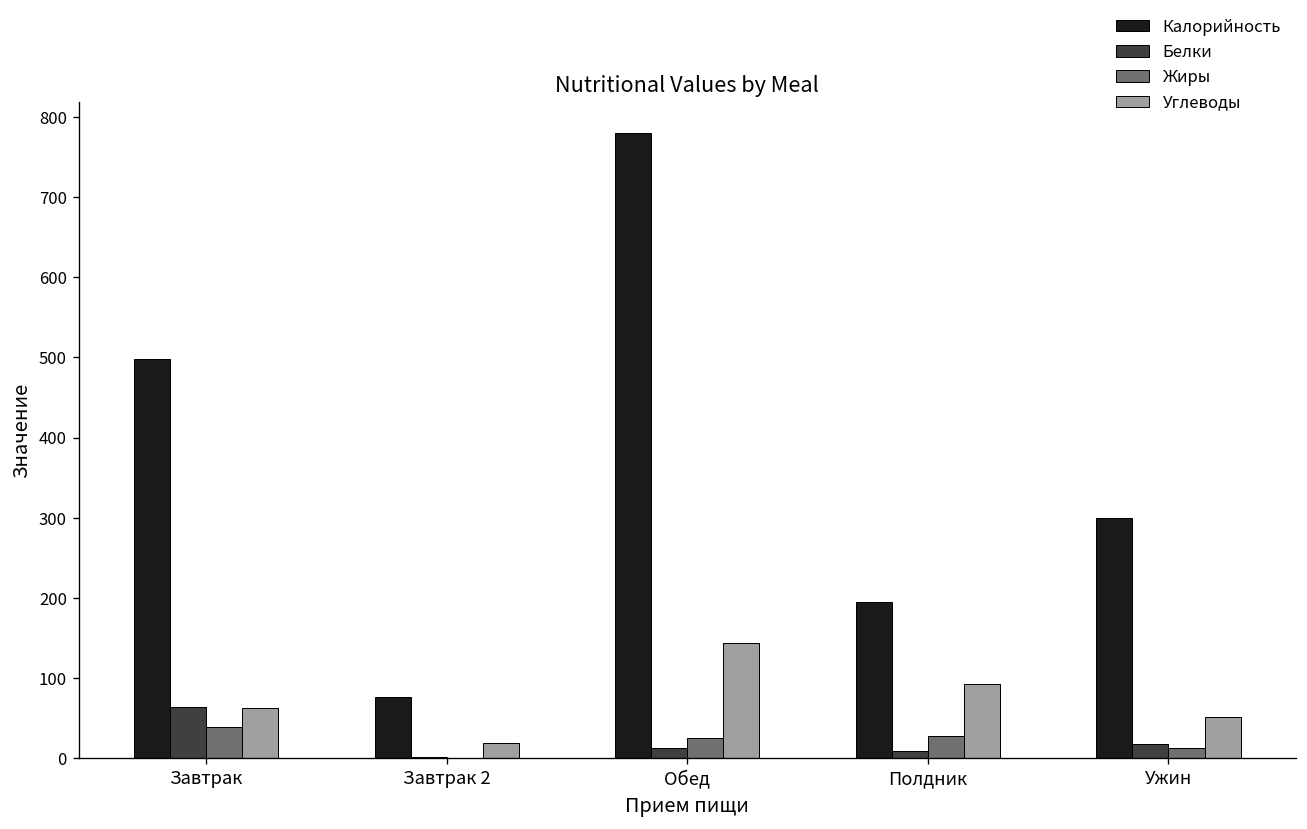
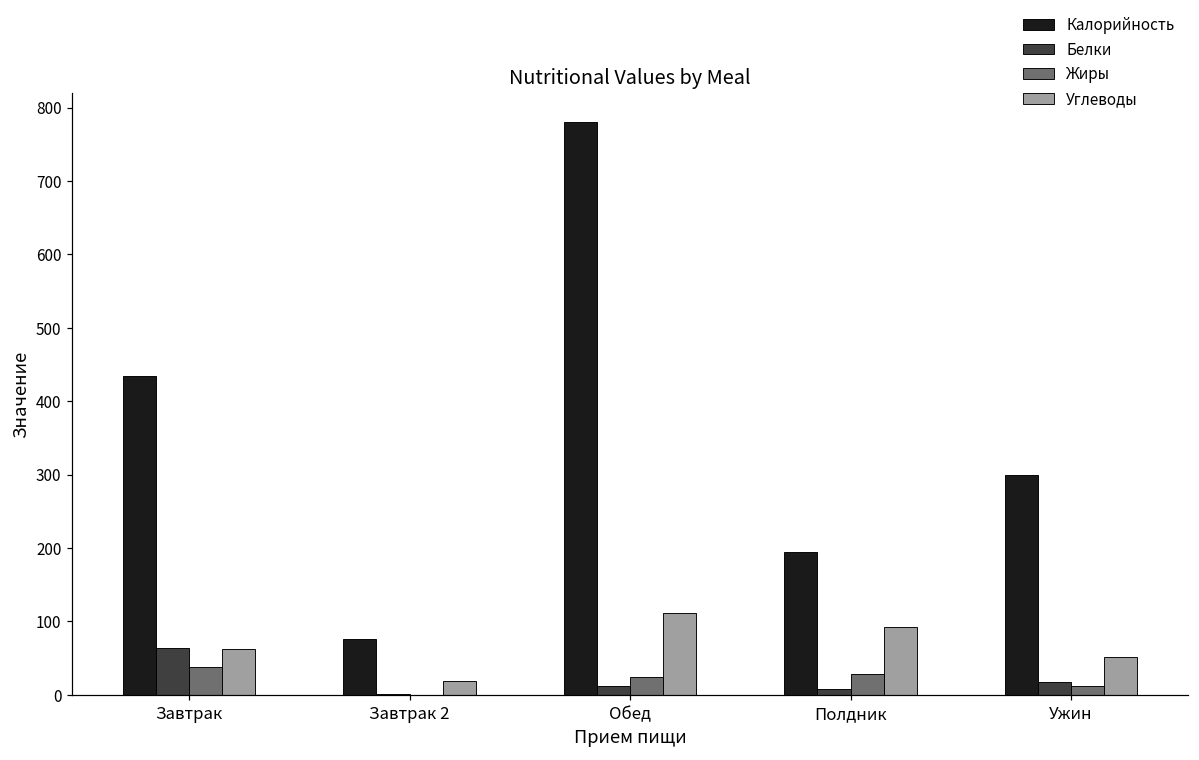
Калорийность, Завтрак: 500 -> 430
Углеводы, Обед: 140 -> 110
